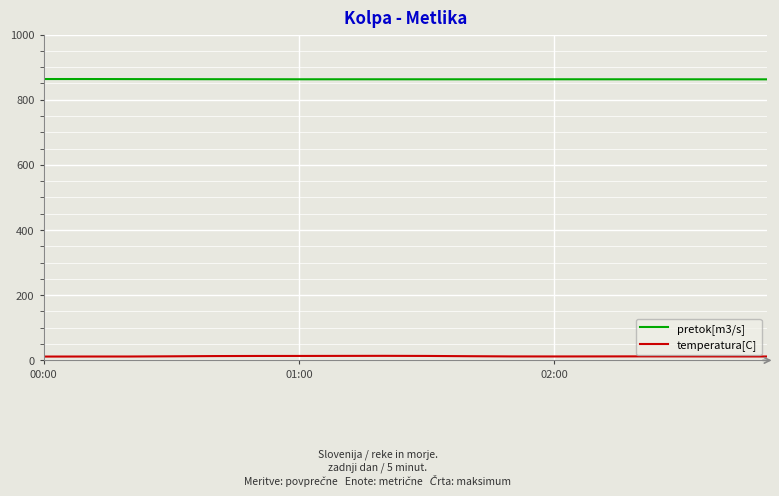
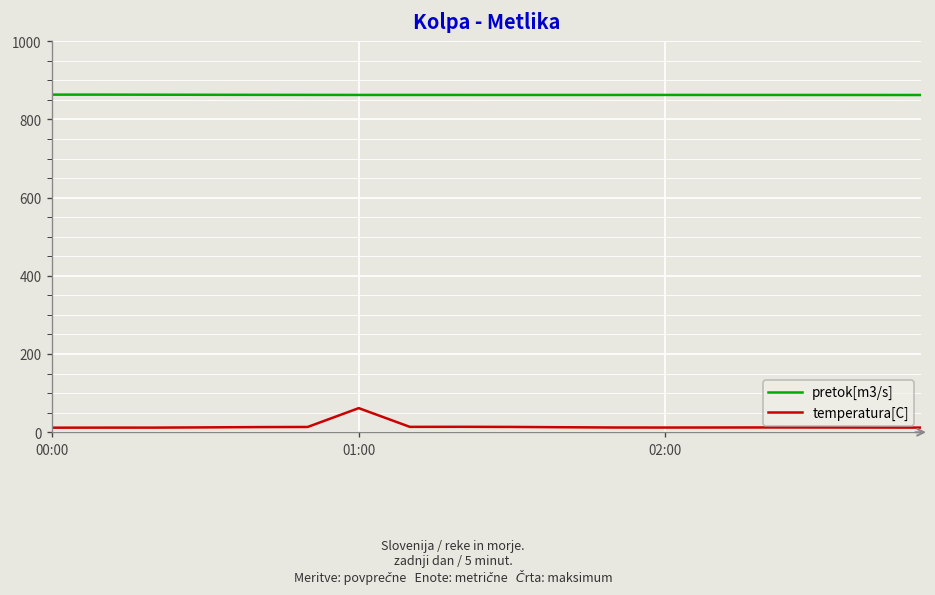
temperatura[C], 01:00: 10 -> 60
